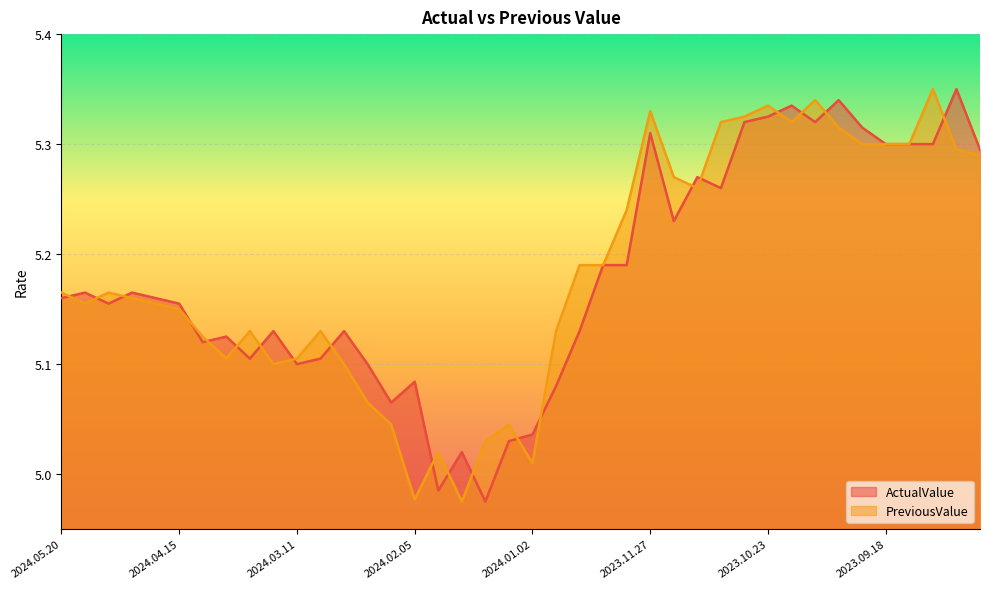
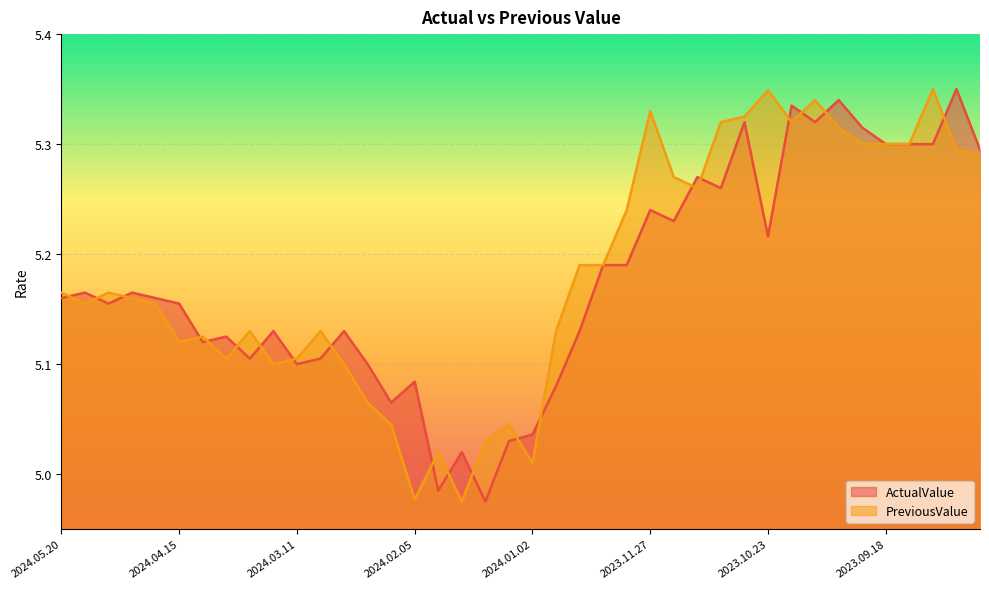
PreviousValue, 2024.04.15: 5.15 -> 5.12
ActualValue, 2023.11.27: 5.31 -> 5.24
ActualValue, 2023.10.23: 5.325 -> 5.216
PreviousValue, 2023.10.23: 5.335 -> 5.349
